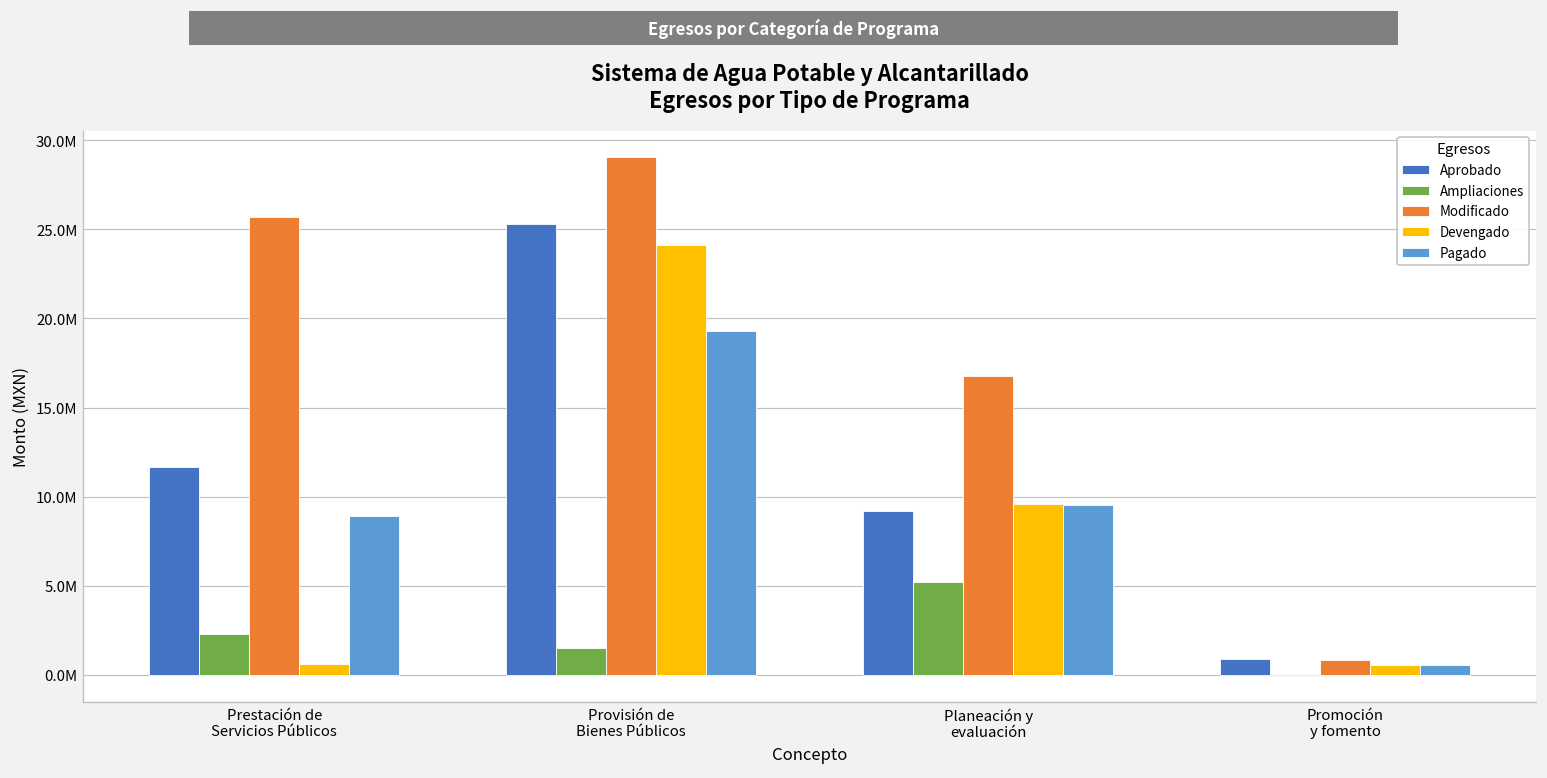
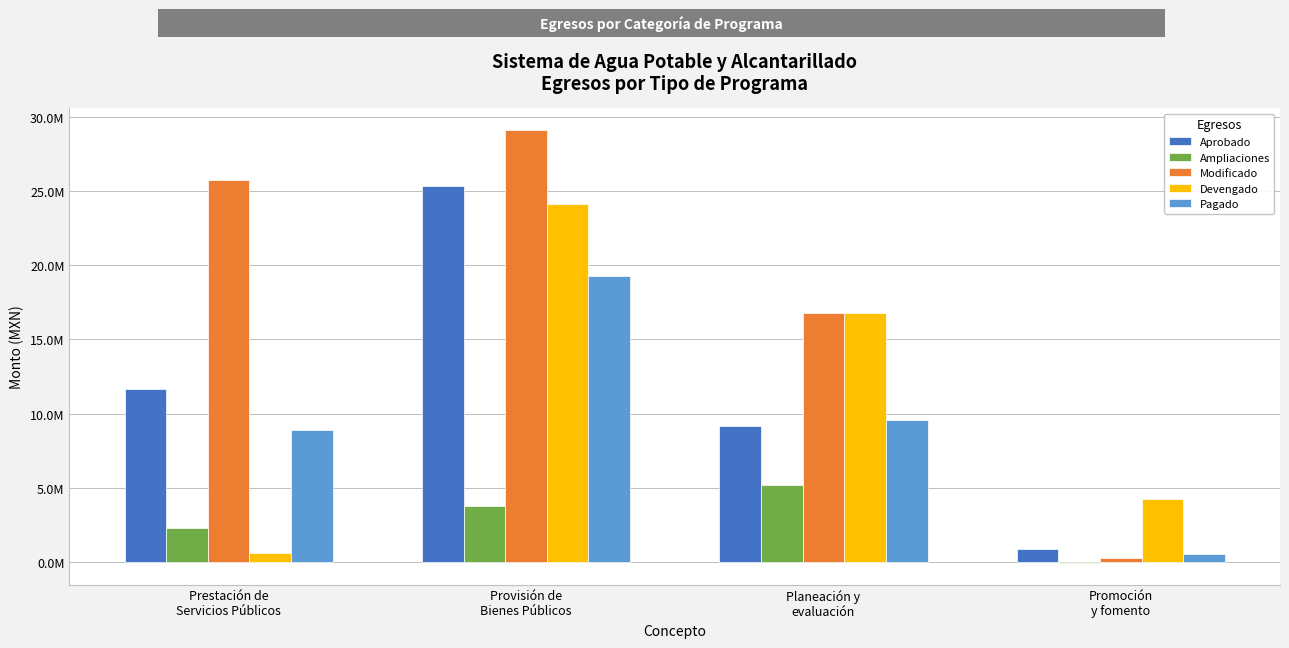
Ampliaciones, Provisión de Bienes Públicos: 1500000 -> 3800000
Devengado, Planeación y evaluación: 9600000 -> 16800000
Modificado, Promoción y fomento: 800000 -> 300000
Devengado, Promoción y fomento: 500000 -> 4300000
